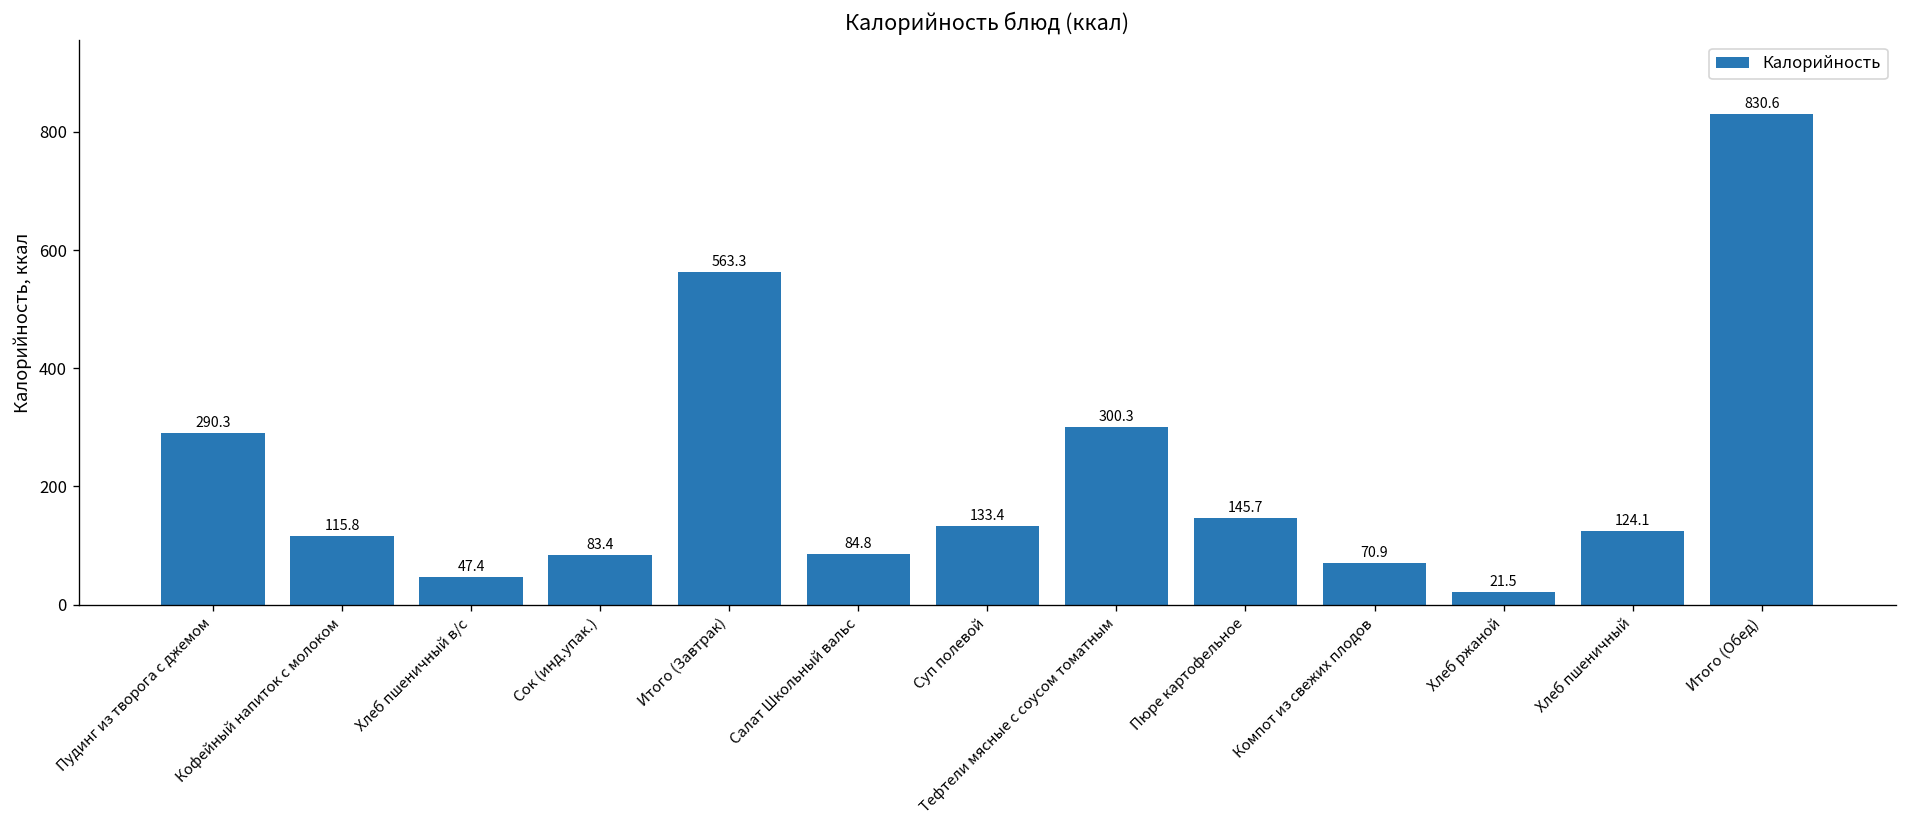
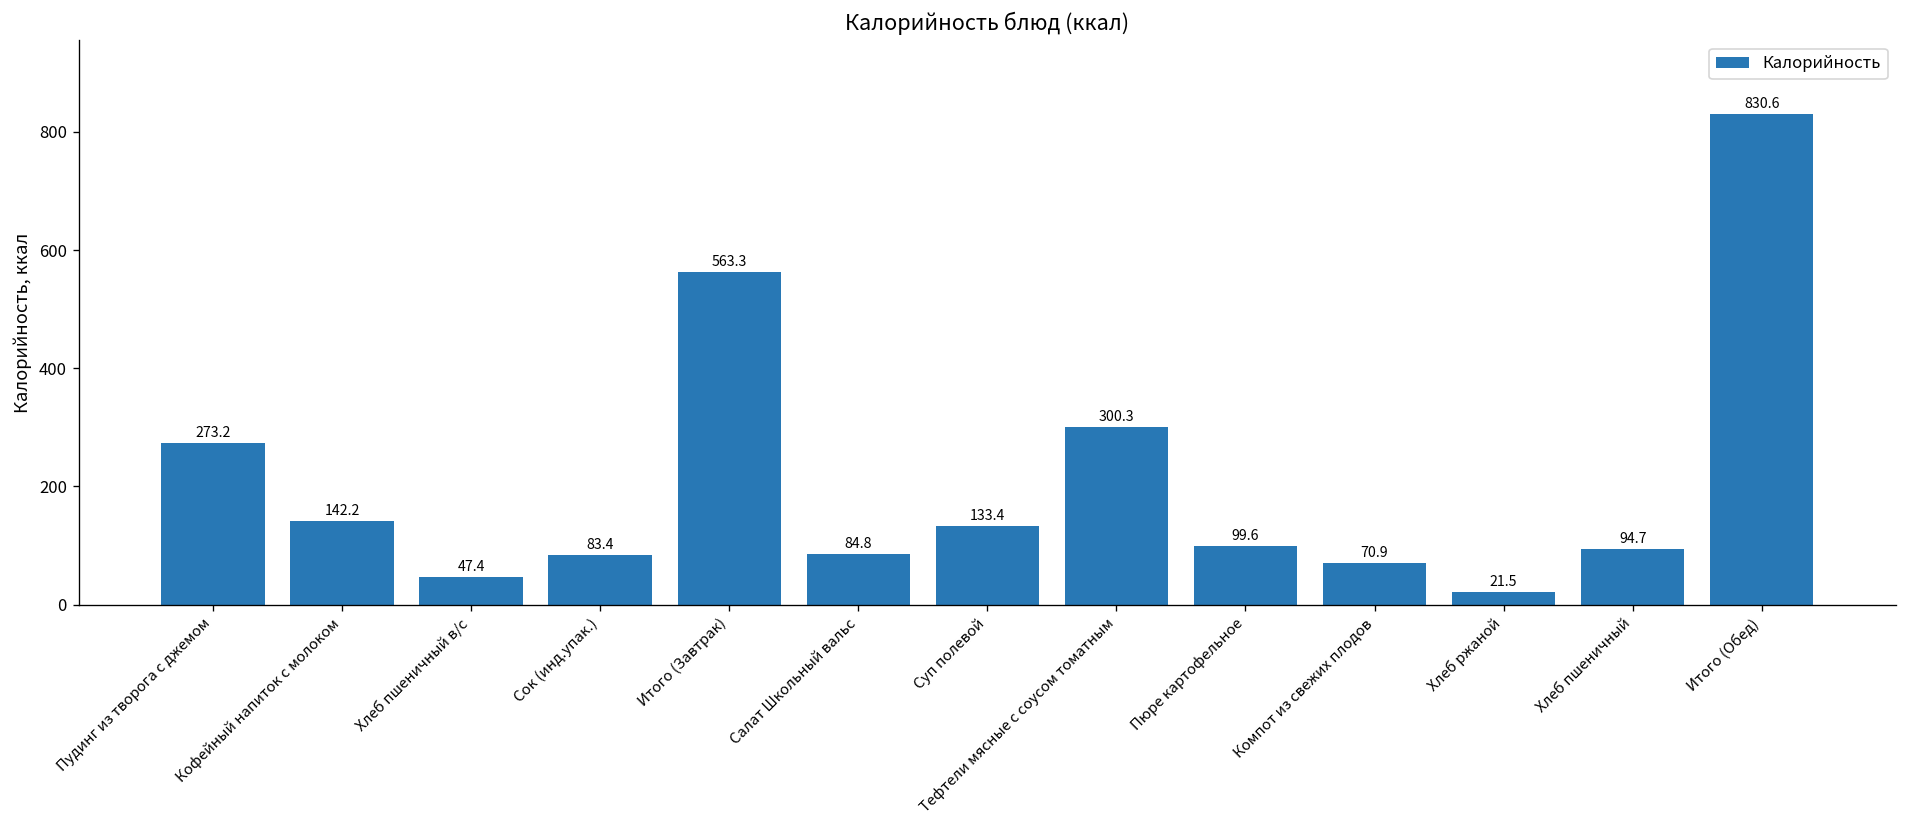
Пудинг из творога с джемом: 290.3 -> 273.2
Кофейный напиток с молоком: 115.8 -> 142.2
Пюре картофельное: 145.7 -> 99.6
Хлеб пшеничный: 124.1 -> 94.7
